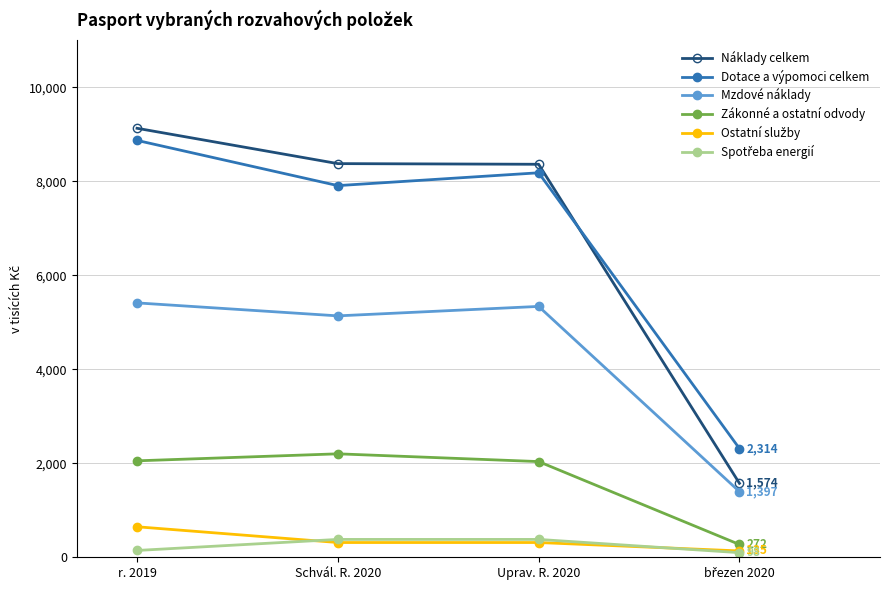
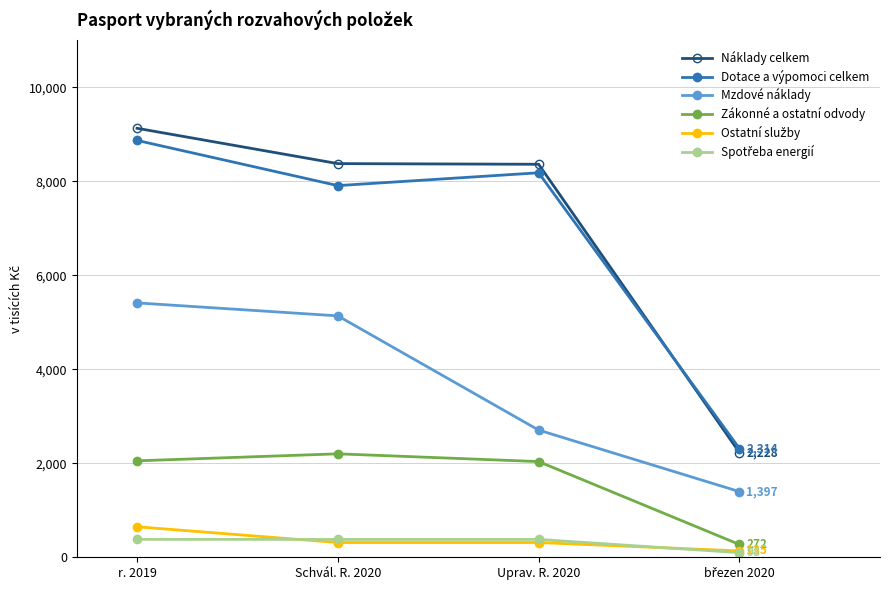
Spotřeba energií, r. 2019: 100 -> 400
Mzdové náklady, Uprav. R. 2020: 5,300 -> 2,700
Náklady celkem, březen 2020: 1,574 -> 2,228
